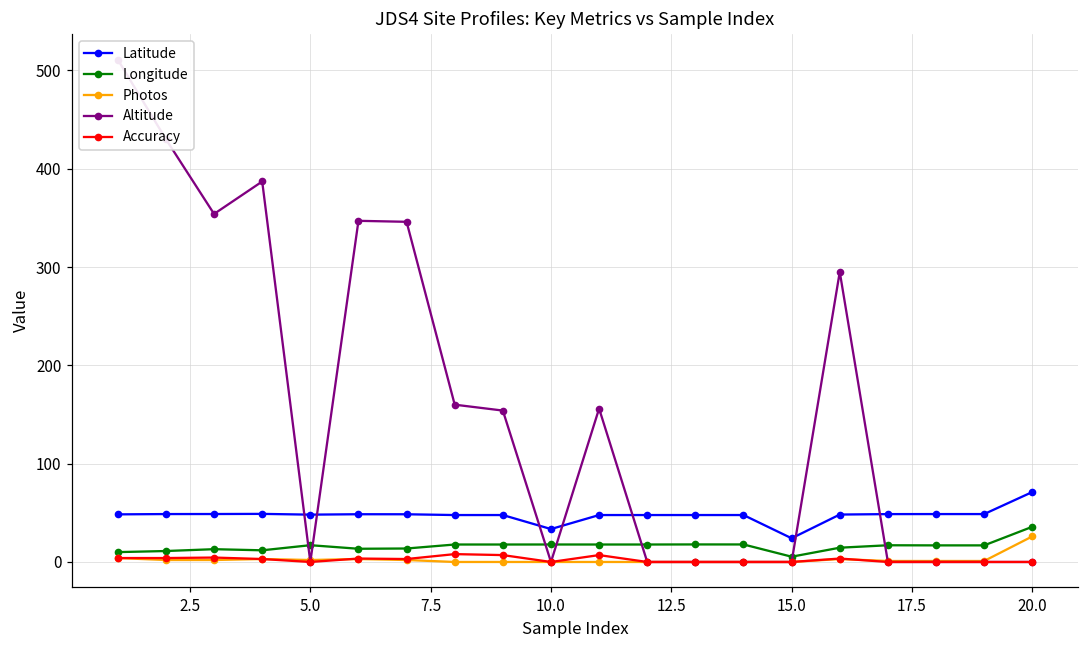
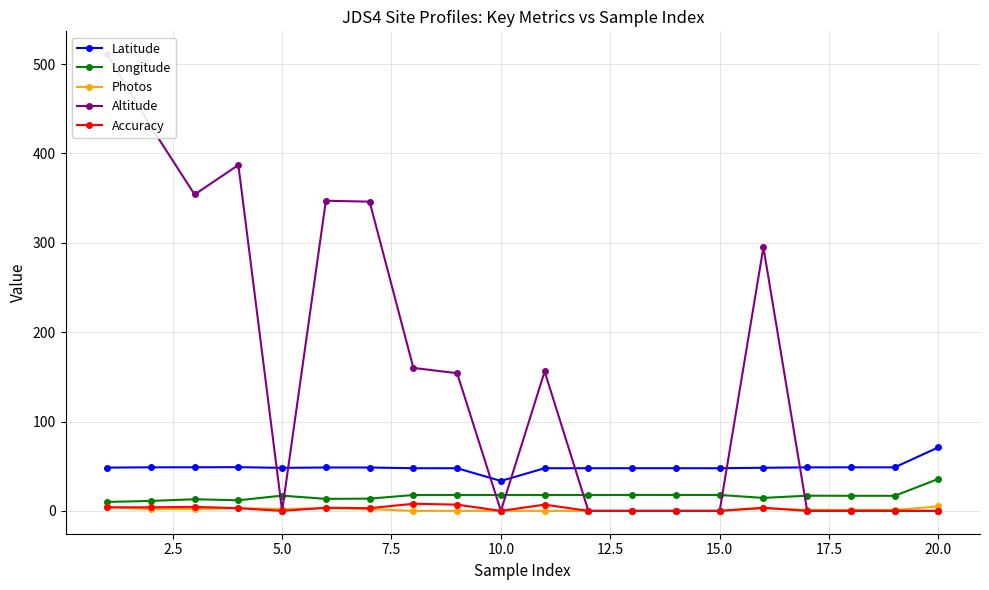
Latitude, 15.0: 20 -> 50
Longitude, 15.0: 10 -> 20
Photos, 20.0: 30 -> 10
